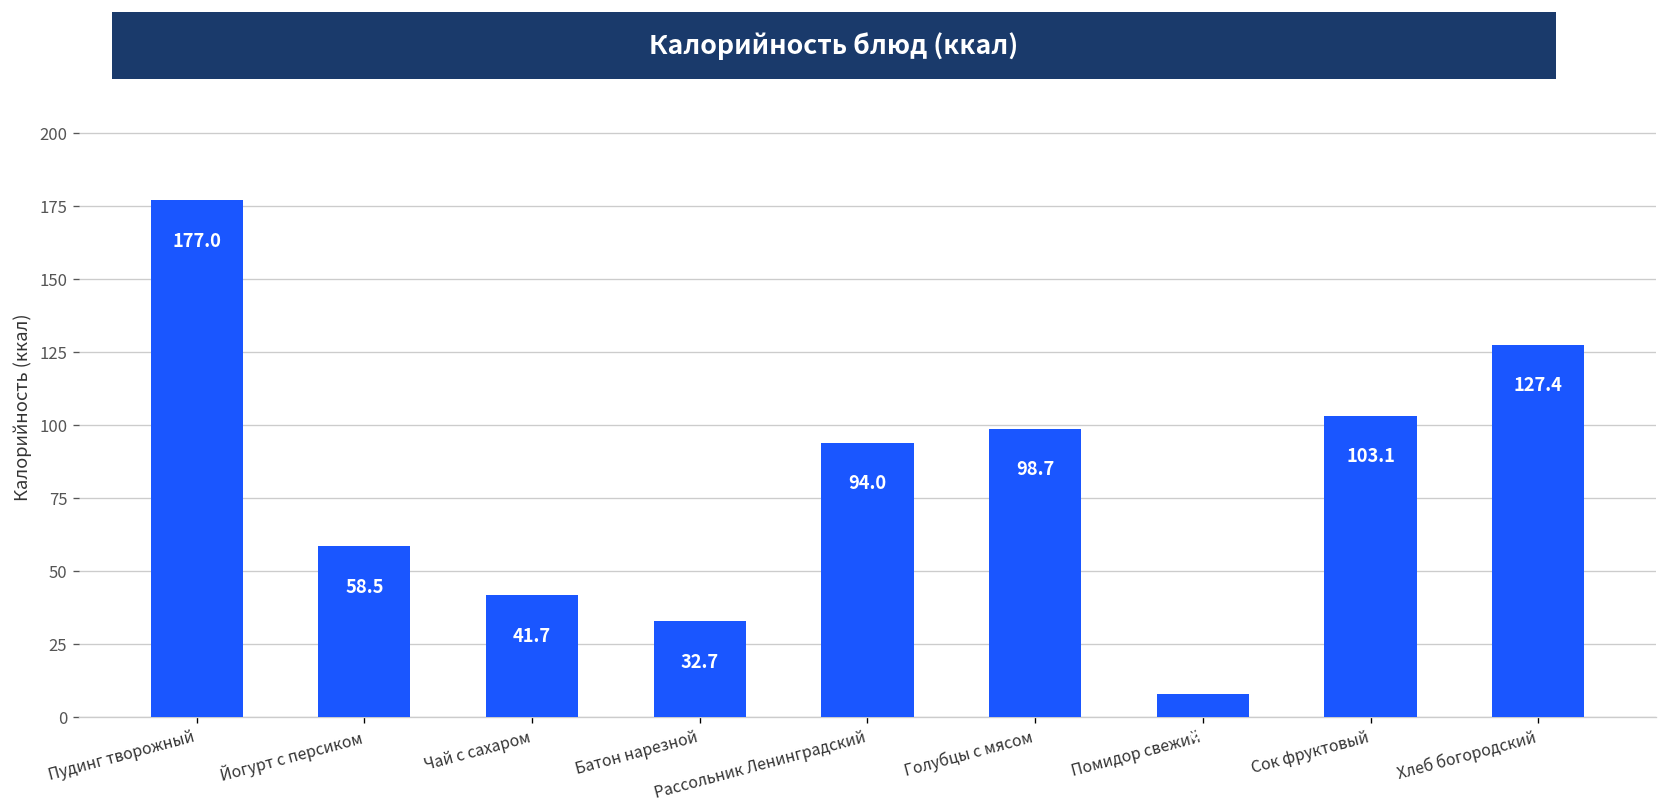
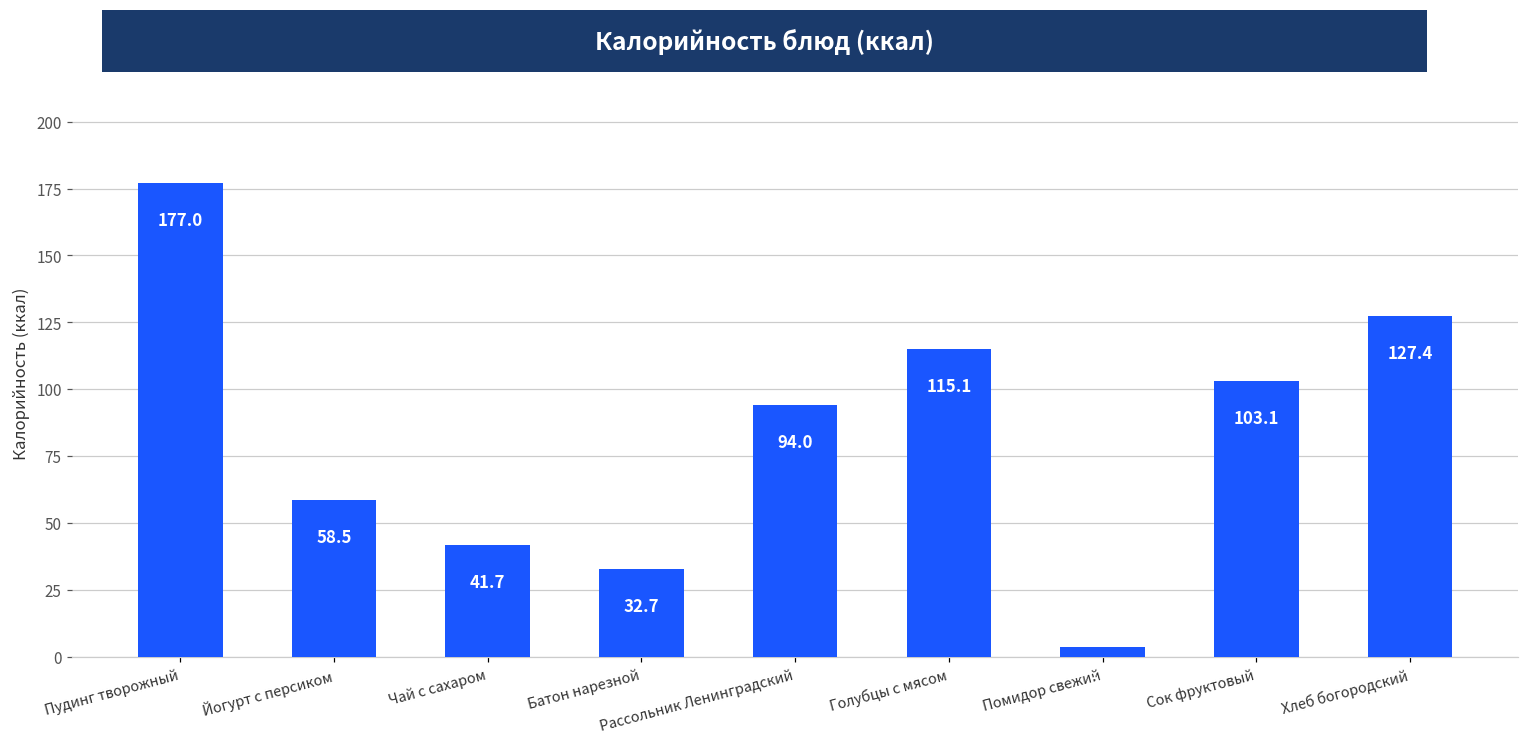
Голубцы с мясом: 98.7 -> 115.1
Помидор свежий: 8 -> 4
